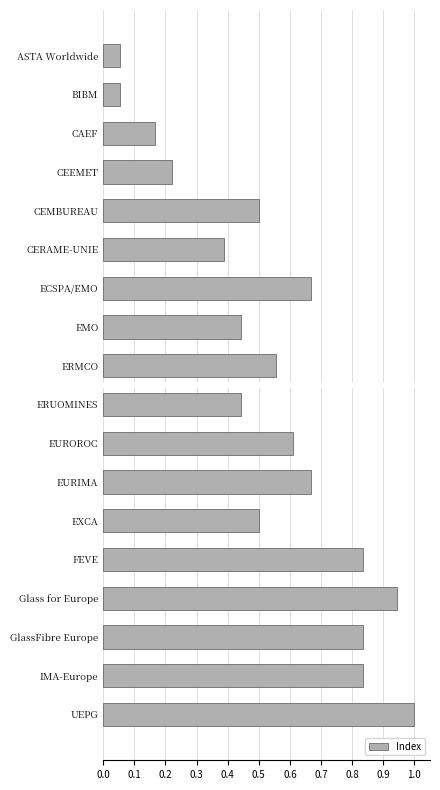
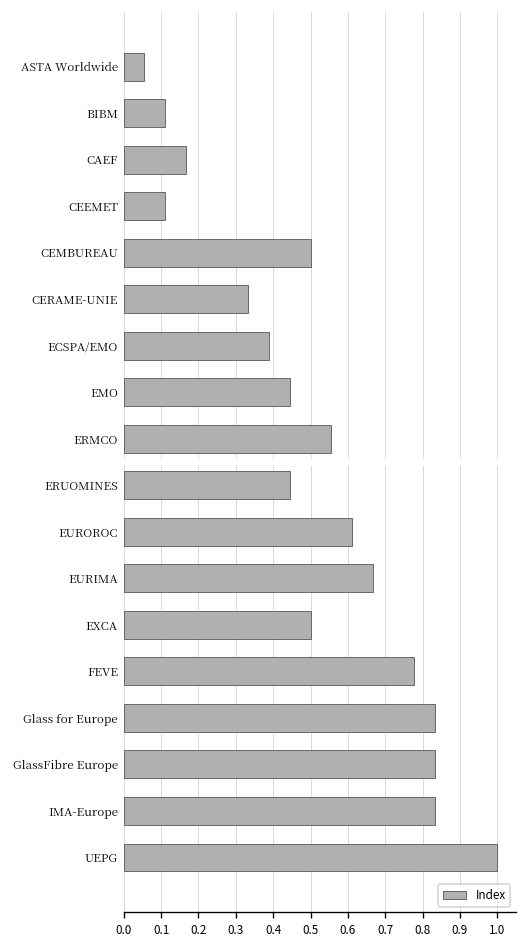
BIBM: 0.06 -> 0.11
CEEMET: 0.22 -> 0.11
CERAME-UNIE: 0.39 -> 0.33
ECSPA/EMO: 0.67 -> 0.39
FEVE: 0.83 -> 0.78
Glass for Europe: 0.94 -> 0.83
